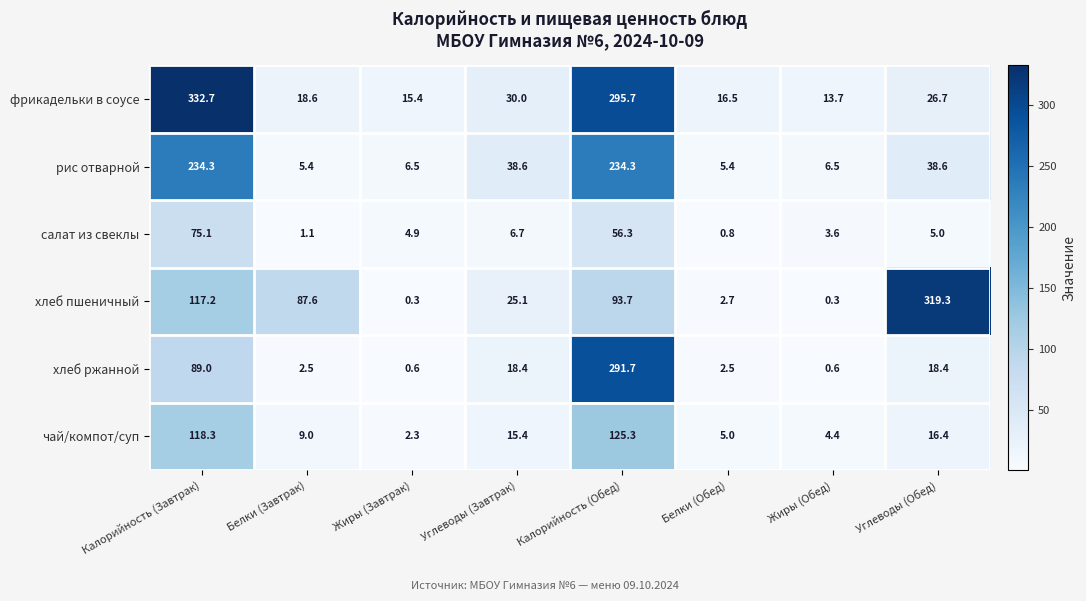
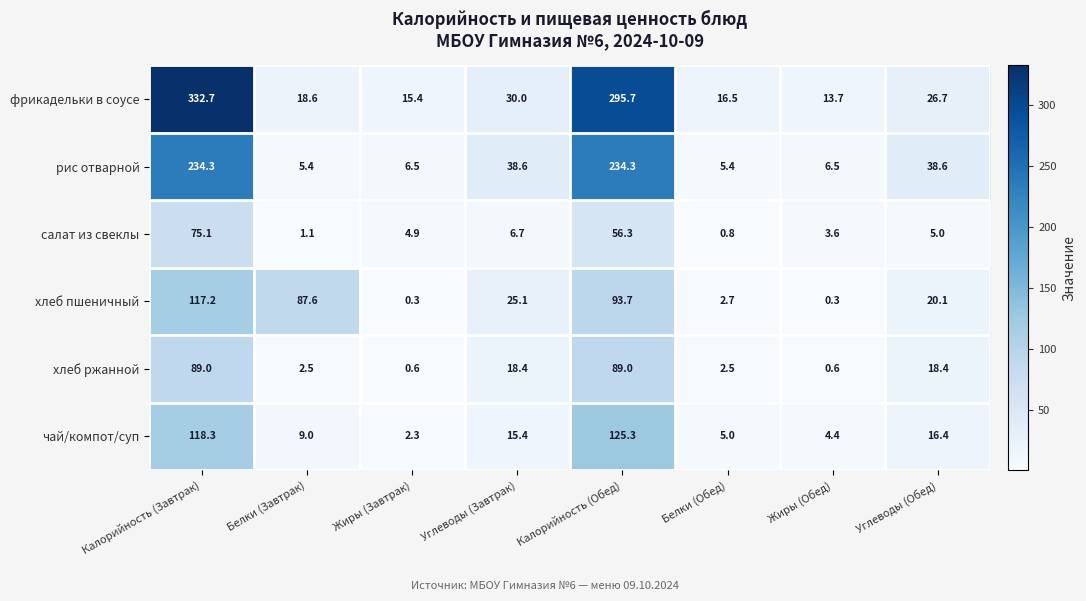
хлеб пшеничный, Углеводы (Обед): 319.3 -> 20.1
хлеб ржанной, Калорийность (Обед): 291.7 -> 89.0
